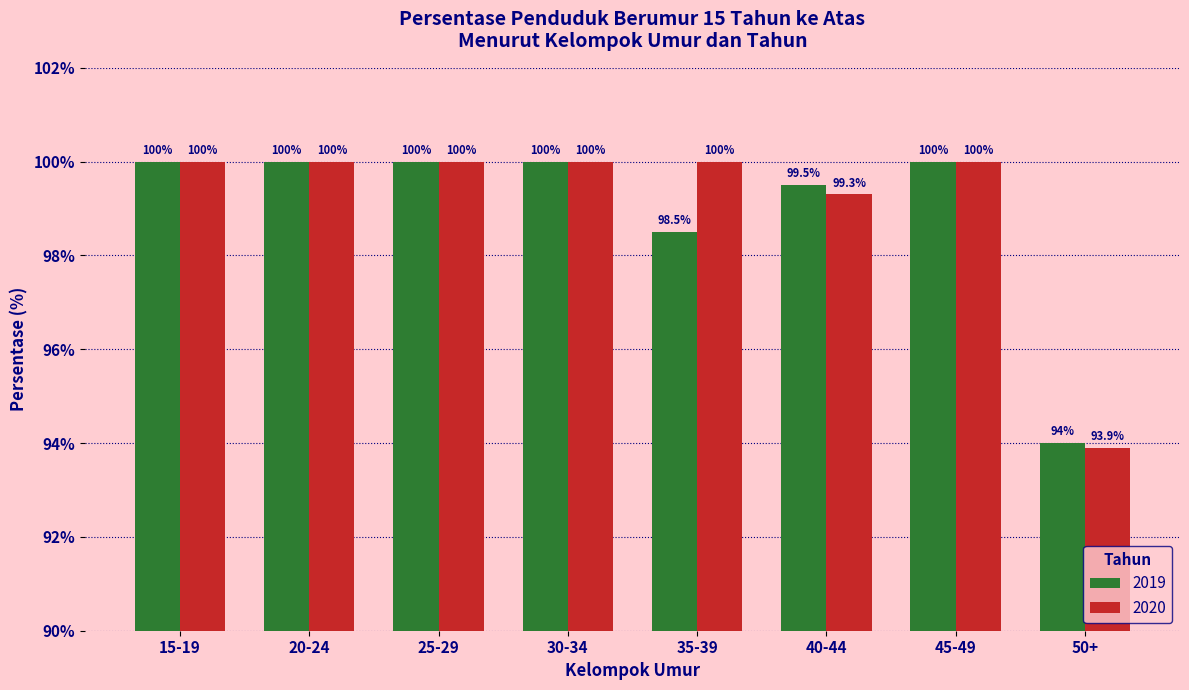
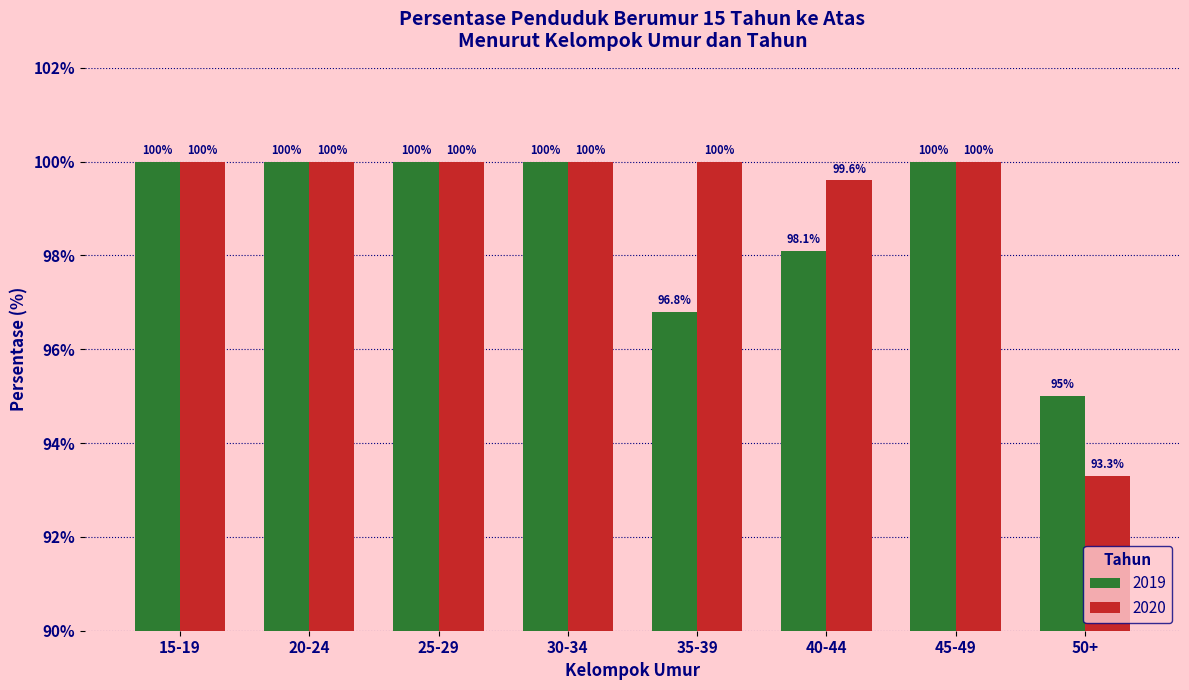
2019, 35-39: 98.5% -> 96.8%
2019, 40-44: 99.5% -> 98.1%
2020, 40-44: 99.3% -> 99.6%
2019, 50+: 94% -> 95%
2020, 50+: 93.9% -> 93.3%
